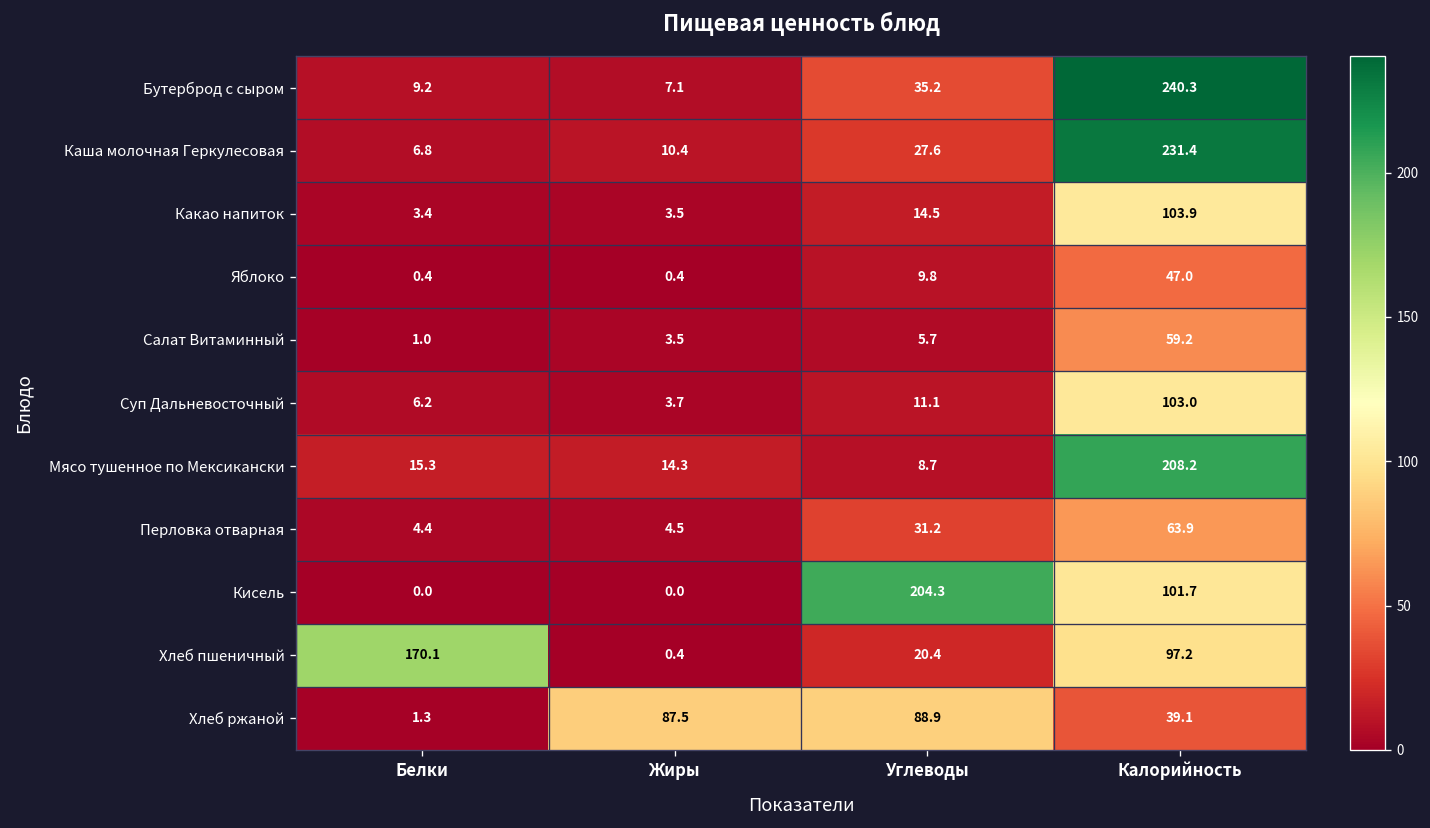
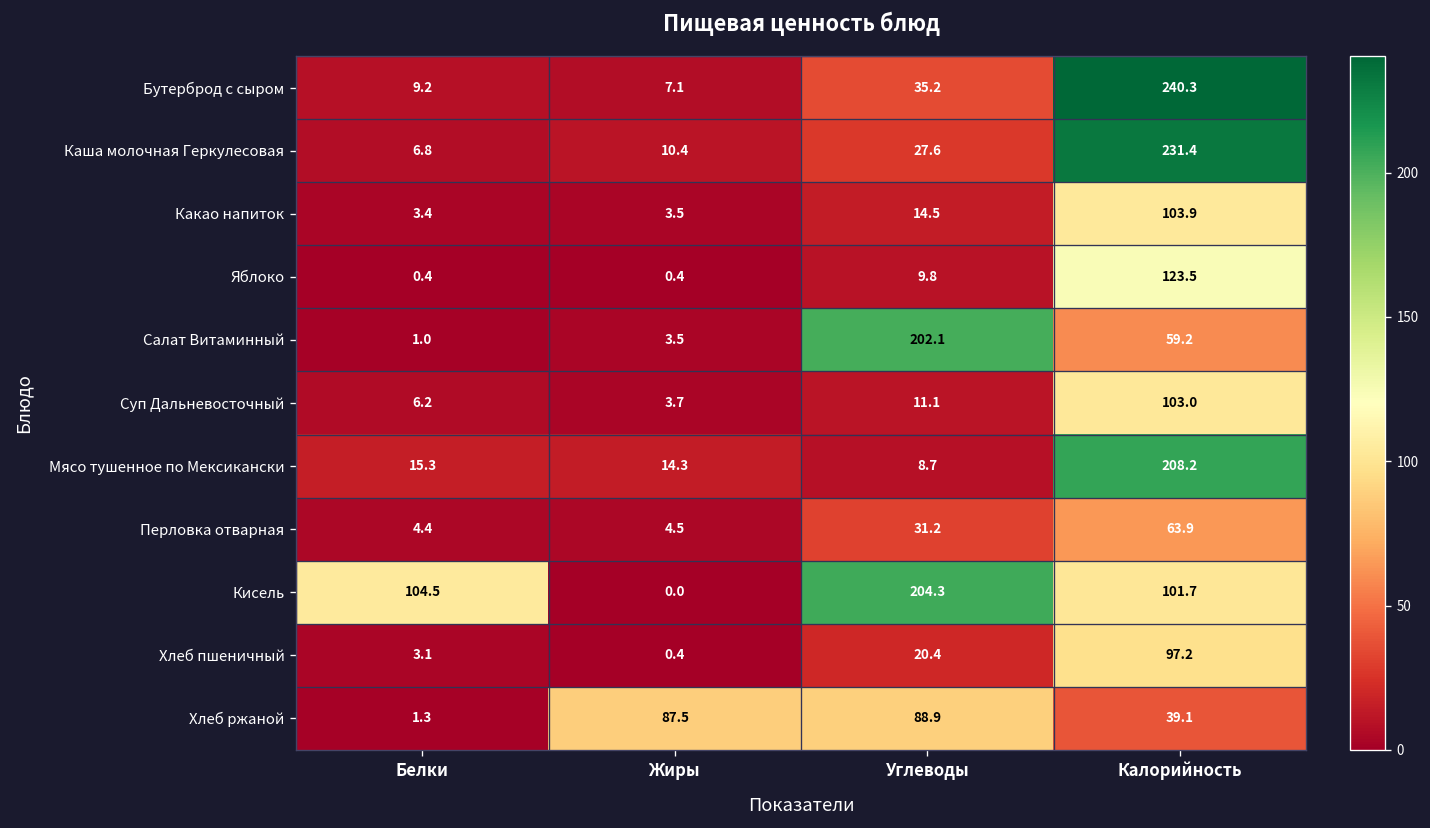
Яблоко, Калорийность: 47.0 -> 123.5
Салат Витаминный, Углеводы: 5.7 -> 202.1
Кисель, Белки: 0.0 -> 104.5
Хлеб пшеничный, Белки: 170.1 -> 3.1
